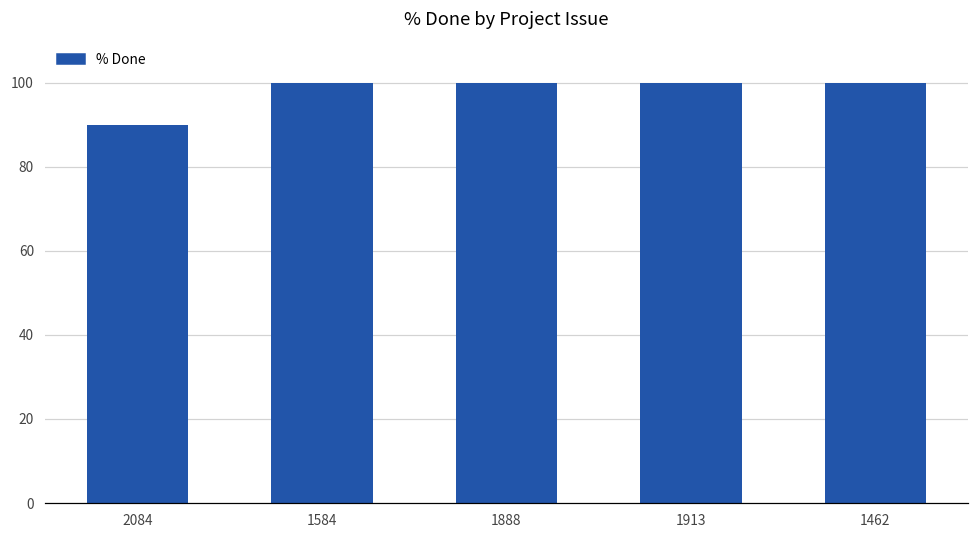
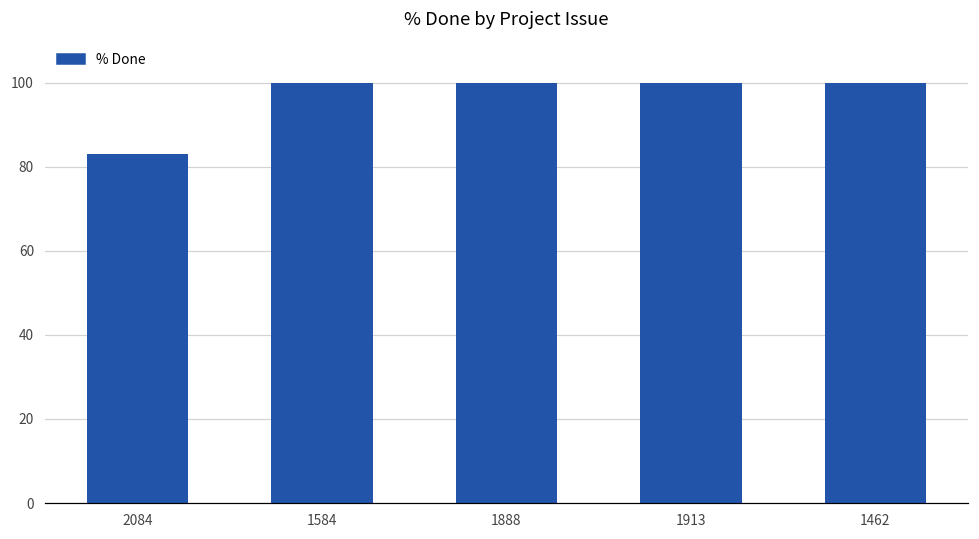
2084: 90 -> 83
